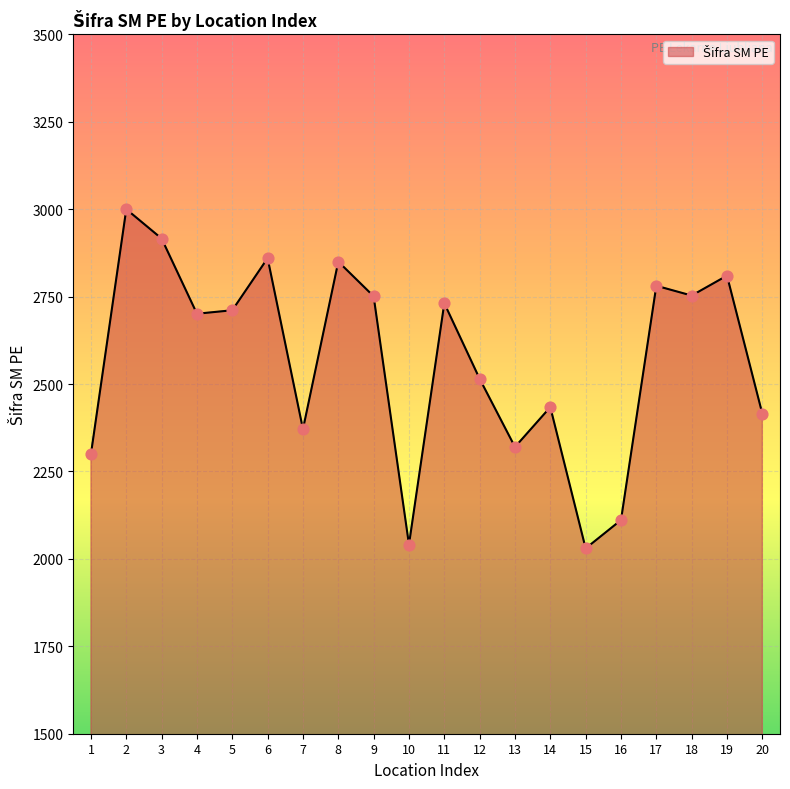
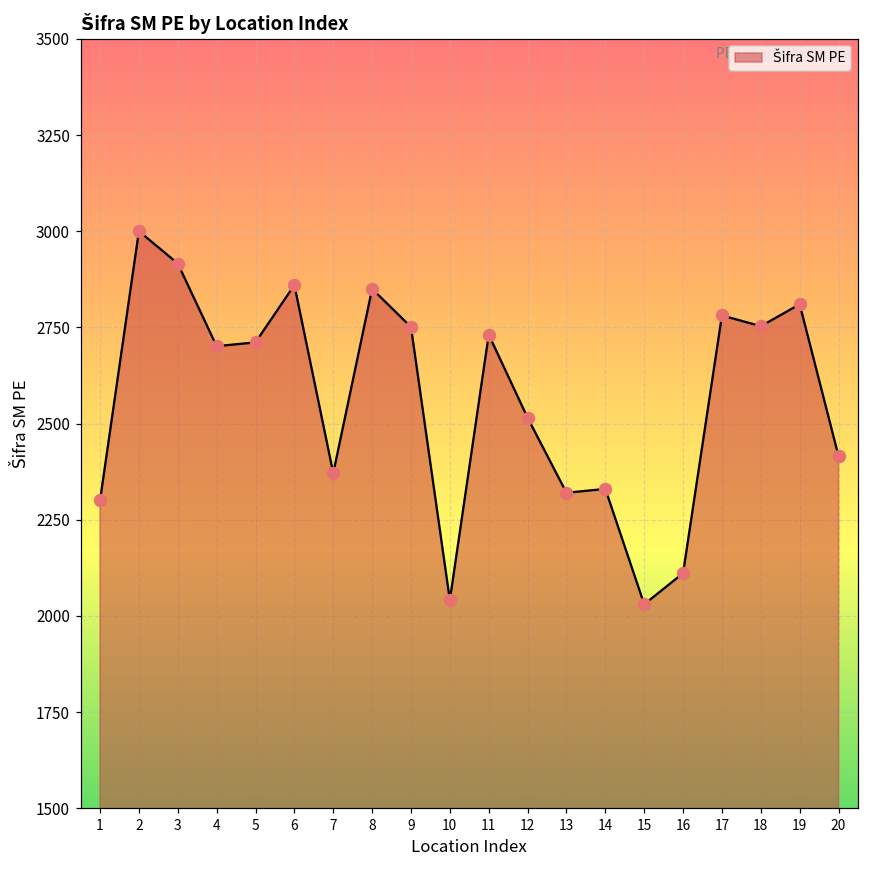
14: 2430 -> 2330
